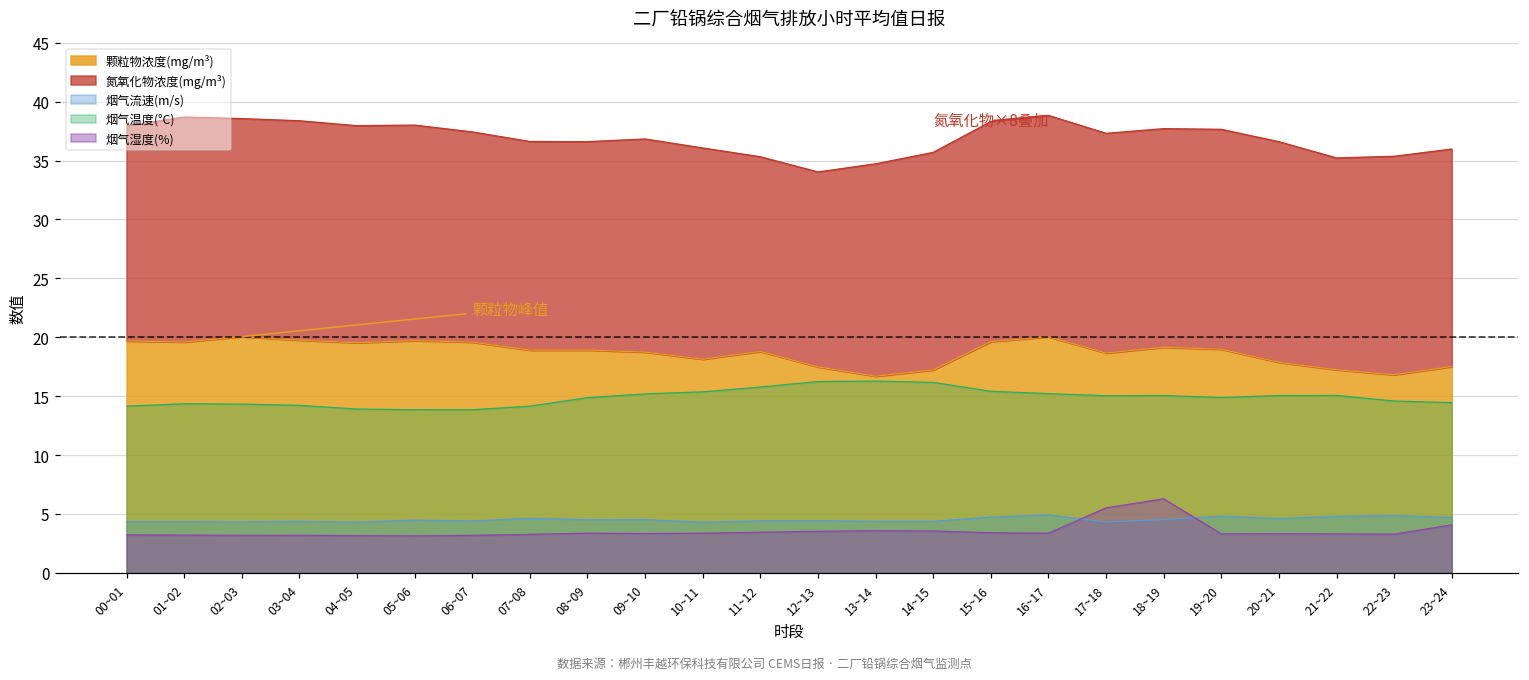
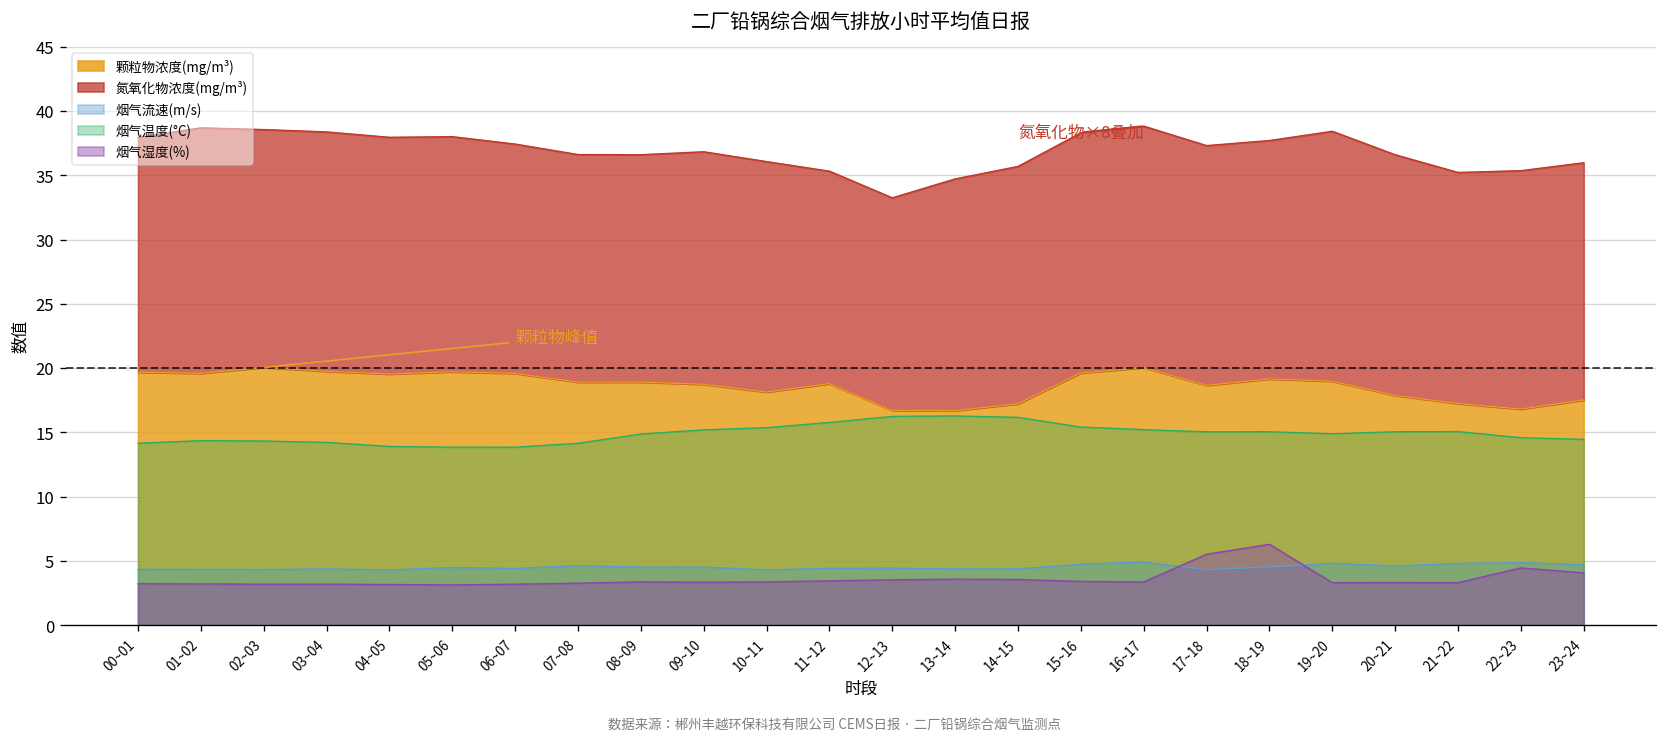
颗粒物浓度(mg/m³), 12~13: 17.5 -> 16.7
氮氧化物浓度(mg/m³), 19~20: 18.7 -> 19.4
烟气湿度(%), 22~23: 3.3 -> 4.5
